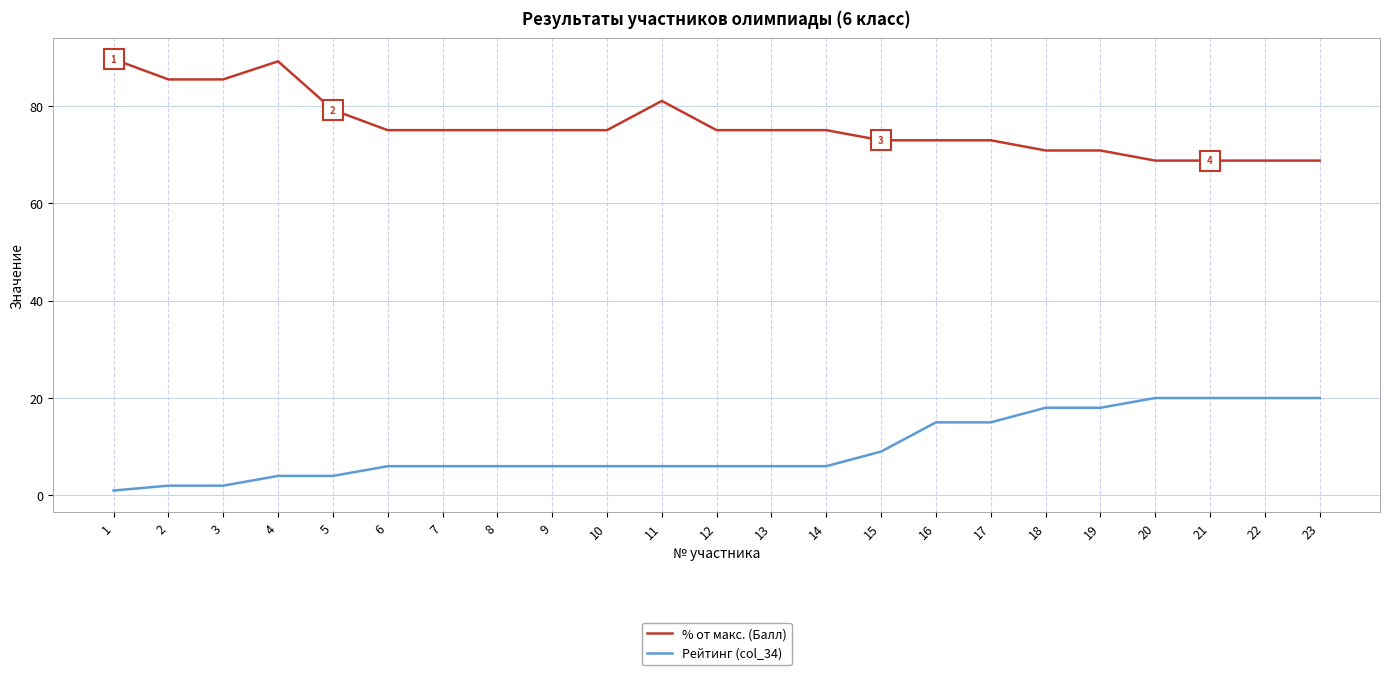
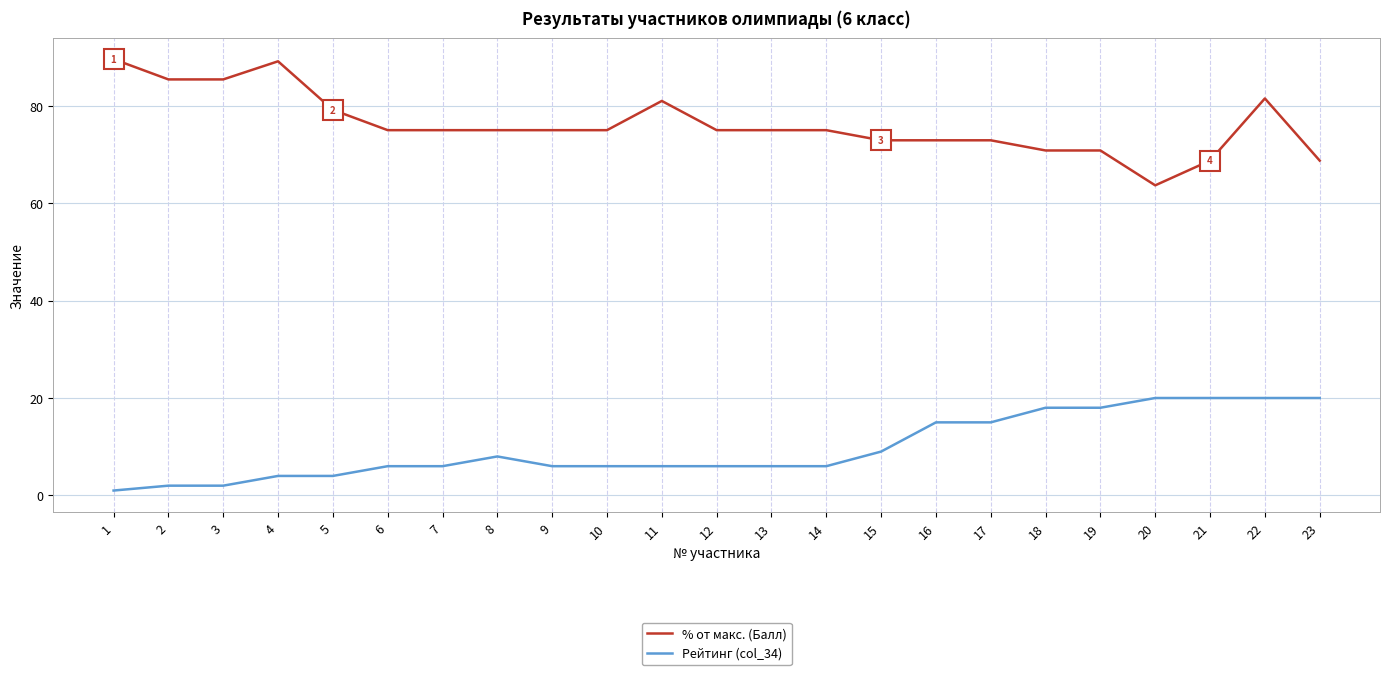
Рейтинг (col_34), 8: 6 -> 8
% от макс. (Балл), 20: 69 -> 64
% от макс. (Балл), 22: 69 -> 82
